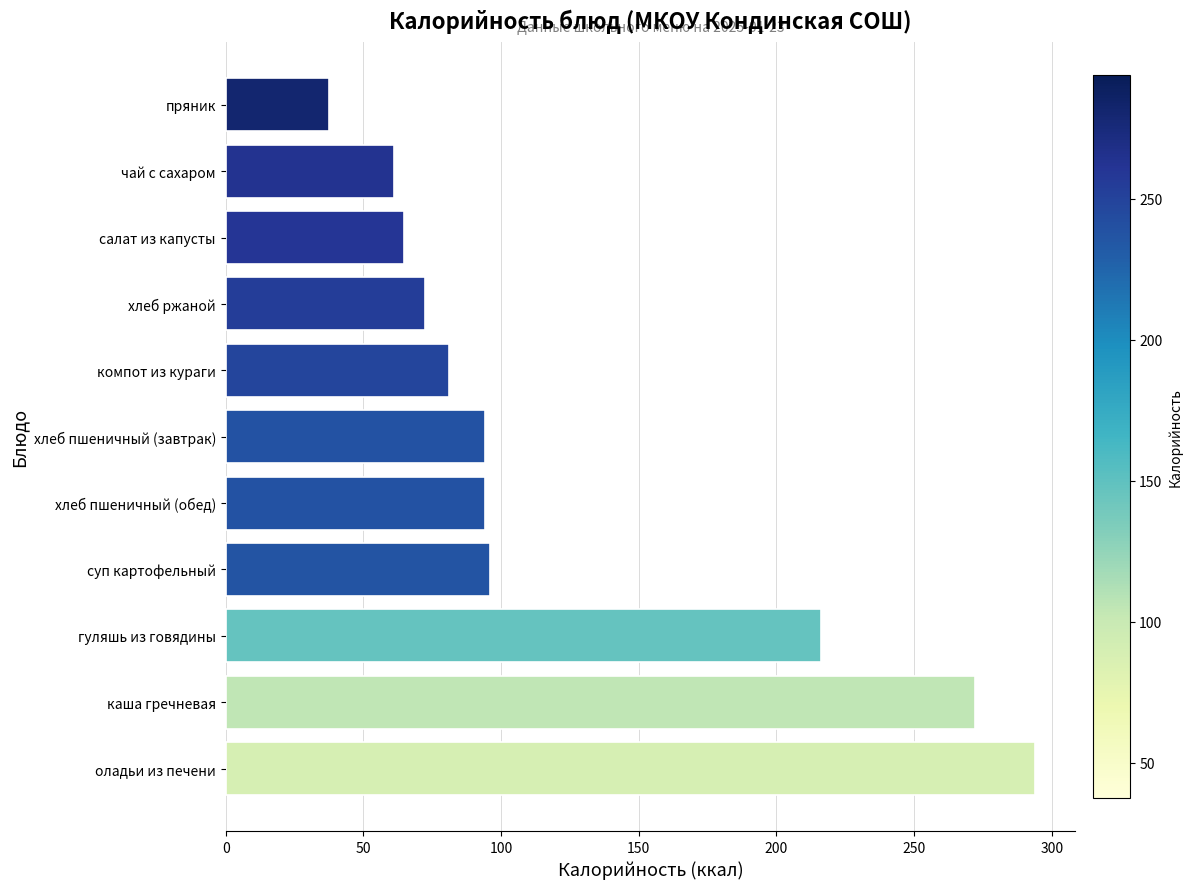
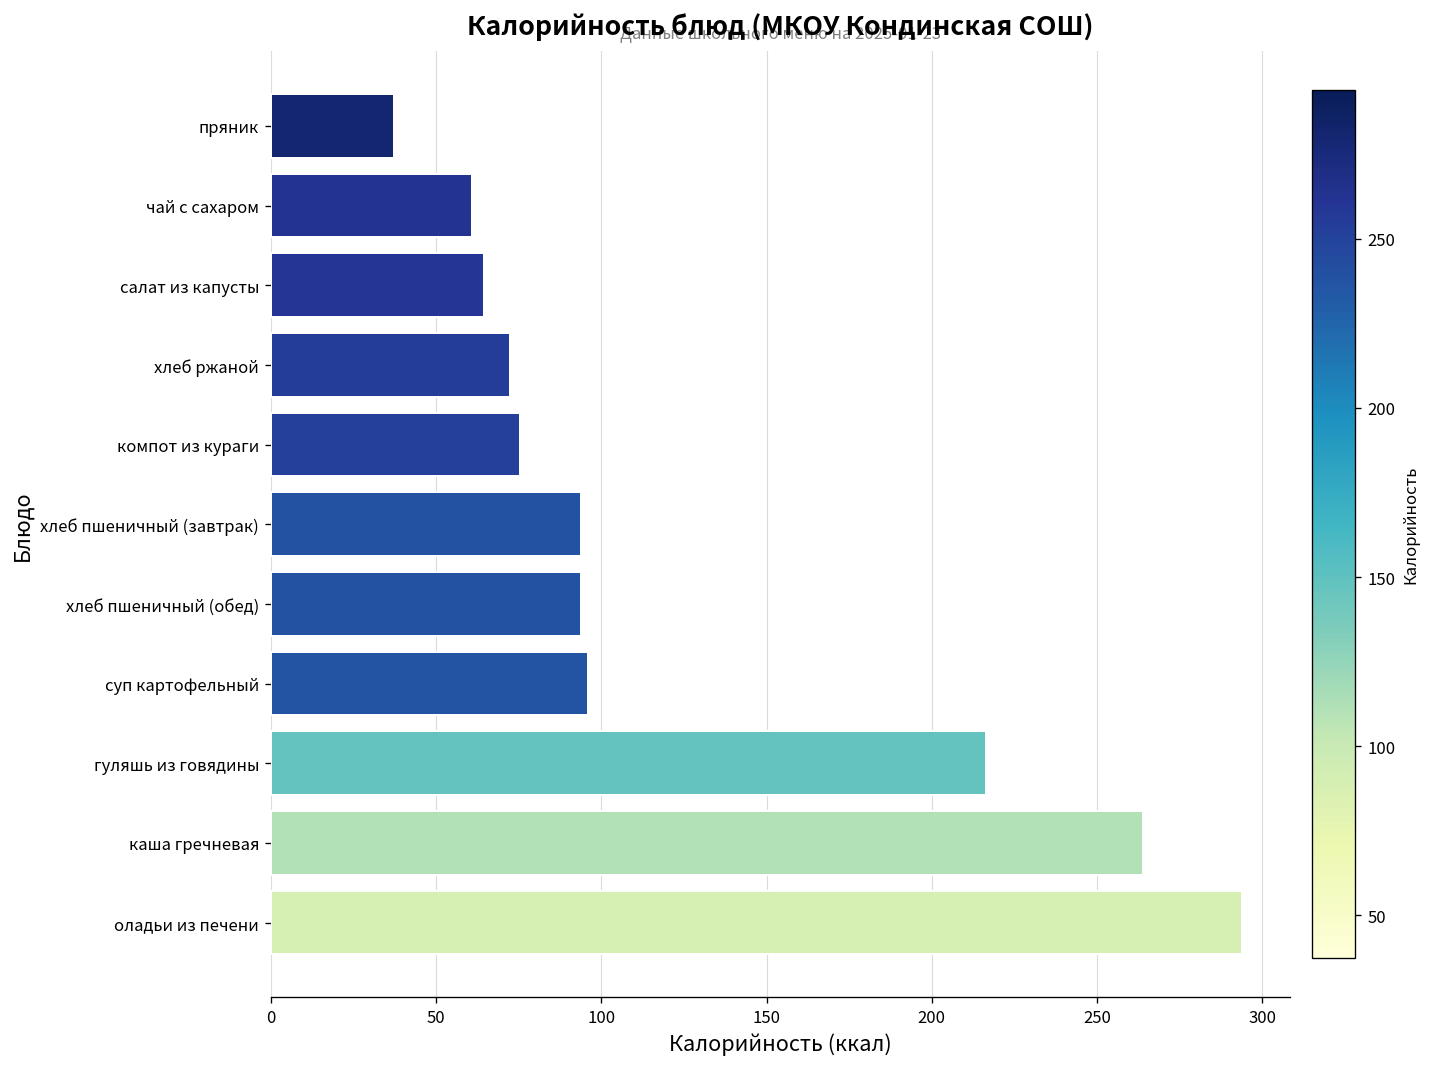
компот из кураги: 81 -> 76
каша гречневая: 272 -> 264
